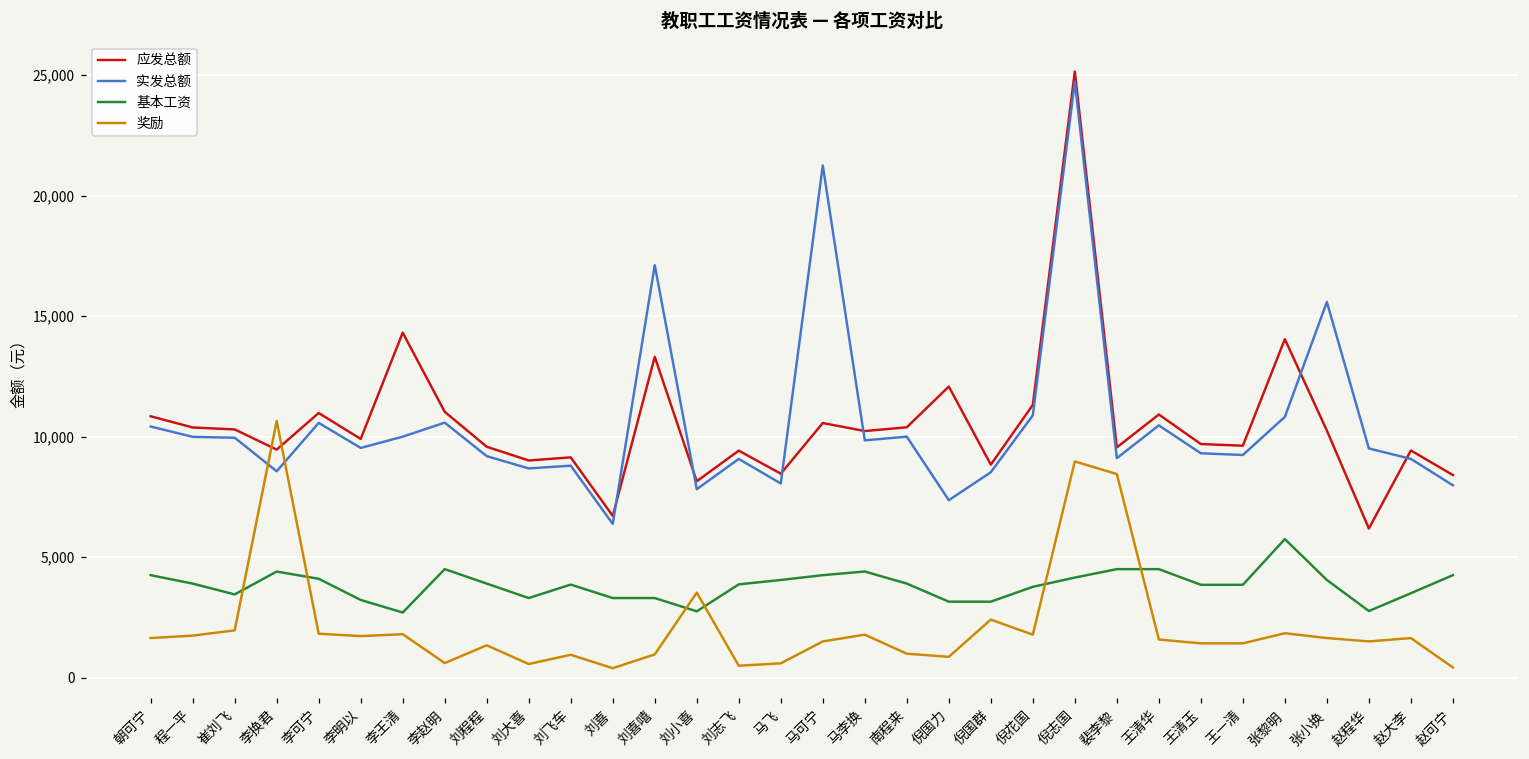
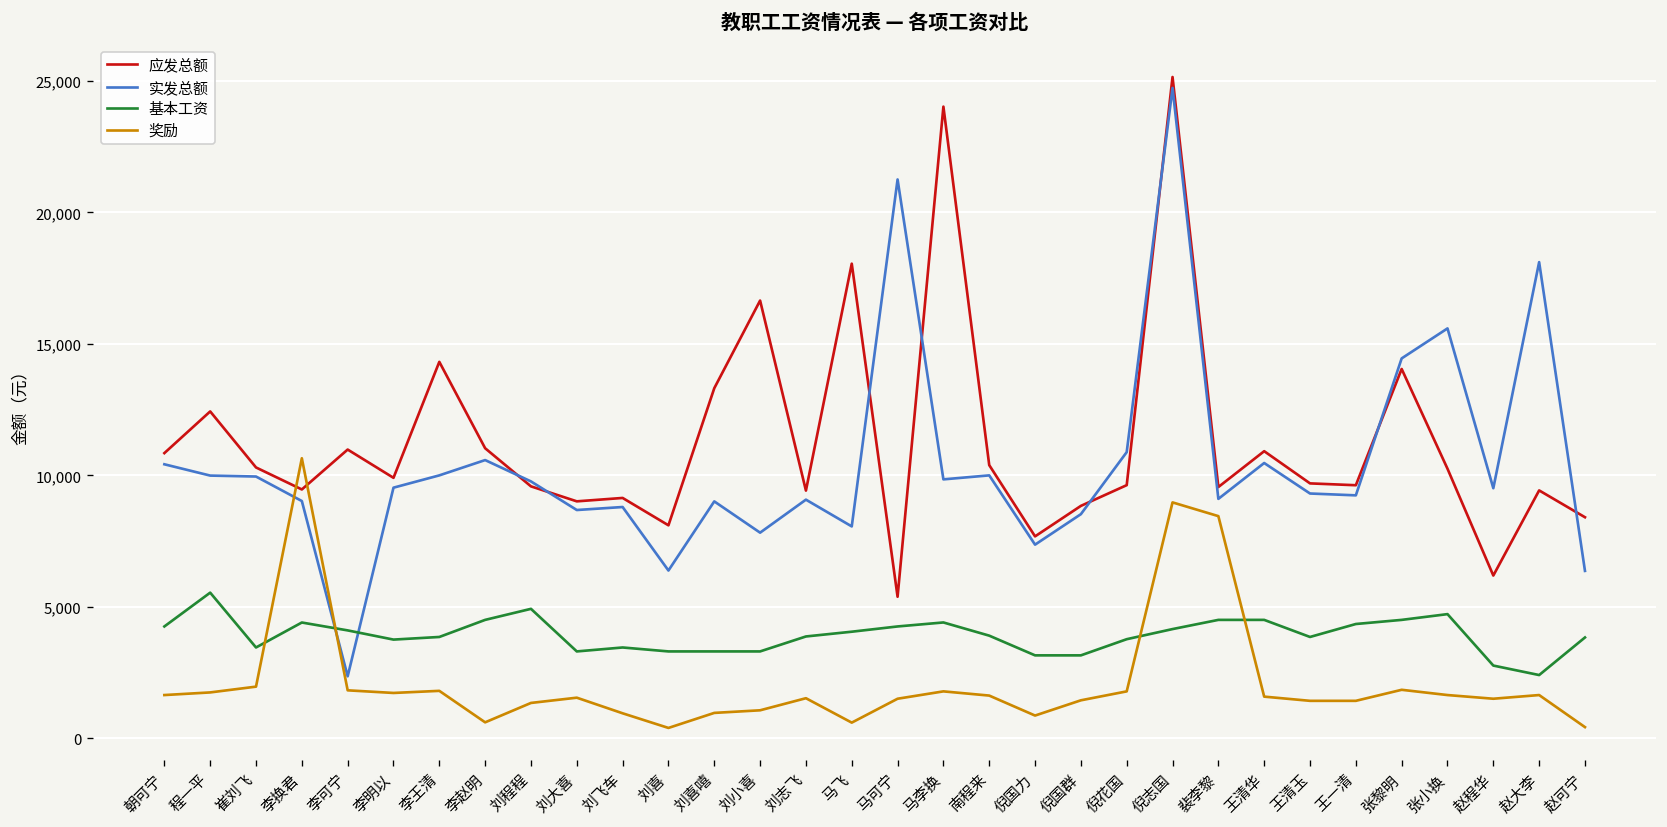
应发总额, 程一平: 10,400 -> 12,400
基本工资, 程一平: 3,900 -> 5,500
实发总额, 李换君: 8,600 -> 9,000
实发总额, 李可宁: 10,600 -> 2,400
基本工资, 李明以: 3,200 -> 3,800
基本工资, 李王清: 2,700 -> 3,900
实发总额, 刘程程: 9,200 -> 9,800
基本工资, 刘程程: 3,900 -> 4,900
奖励, 刘大喜: 600 -> 1,500
基本工资, 刘飞车: 3,900 -> 3,500
应发总额, 刘喜: 6,700 -> 8,100
实发总额, 刘喜嘻: 17,100 -> 9,000
应发总额, 刘小喜: 8,100 -> 16,600
基本工资, 刘小喜: 2,700 -> 3,300
奖励, 刘小喜: 3,500 -> 1,100
奖励, 刘志飞: 500 -> 1,500
应发总额, 马飞: 8,500 -> 18,100
应发总额, 马可宁: 10,600 -> 5,400
应发总额, 马李换: 10,200 -> 24,000
奖励, 南程来: 1,000 -> 1,600
应发总额, 倪国力: 12,100 -> 7,700
奖励, 倪国群: 2,400 -> 1,400
应发总额, 倪花国: 11,300 -> 9,600
基本工资, 王一清: 3,900 -> 4,300
实发总额, 张黎明: 10,800 -> 14,400
基本工资, 张黎明: 5,700 -> 4,500
基本工资, 张小换: 4,100 -> 4,700
实发总额, 赵大李: 9,100 -> 18,100
基本工资, 赵大李: 3,500 -> 2,400
实发总额, 赵可宁: 8,000 -> 6,400
基本工资, 赵可宁: 4,300 -> 3,800
